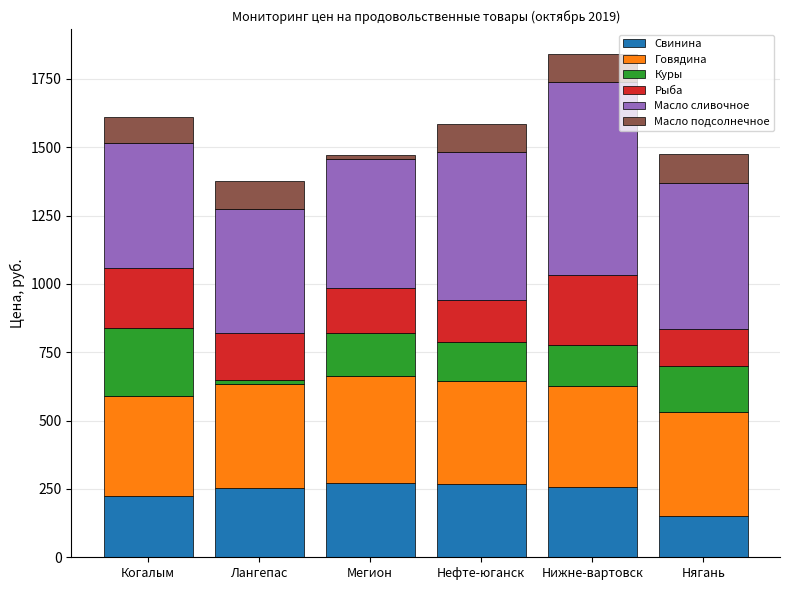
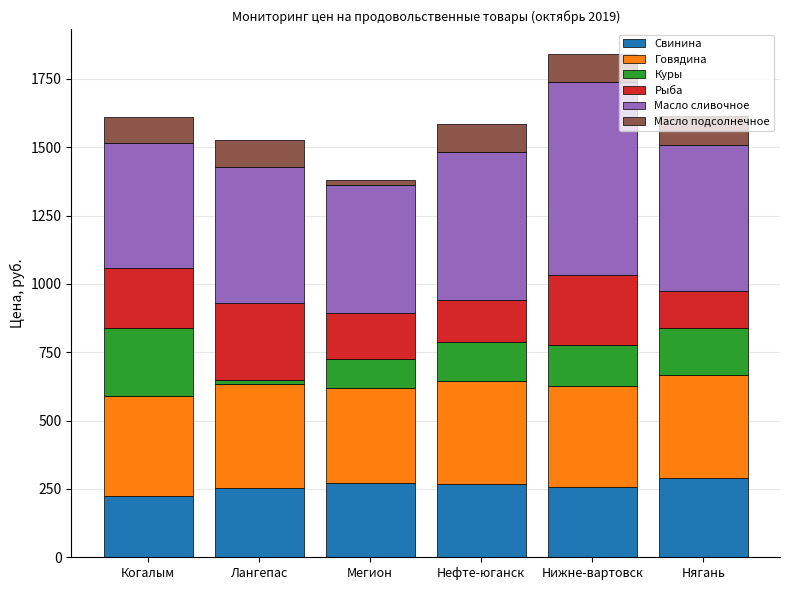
Рыба, Лангепас: 170 -> 280
Масло сливочное, Лангепас: 460 -> 500
Говядина, Мегион: 390 -> 350
Куры, Мегион: 160 -> 110
Свинина, Нягань: 150 -> 290
